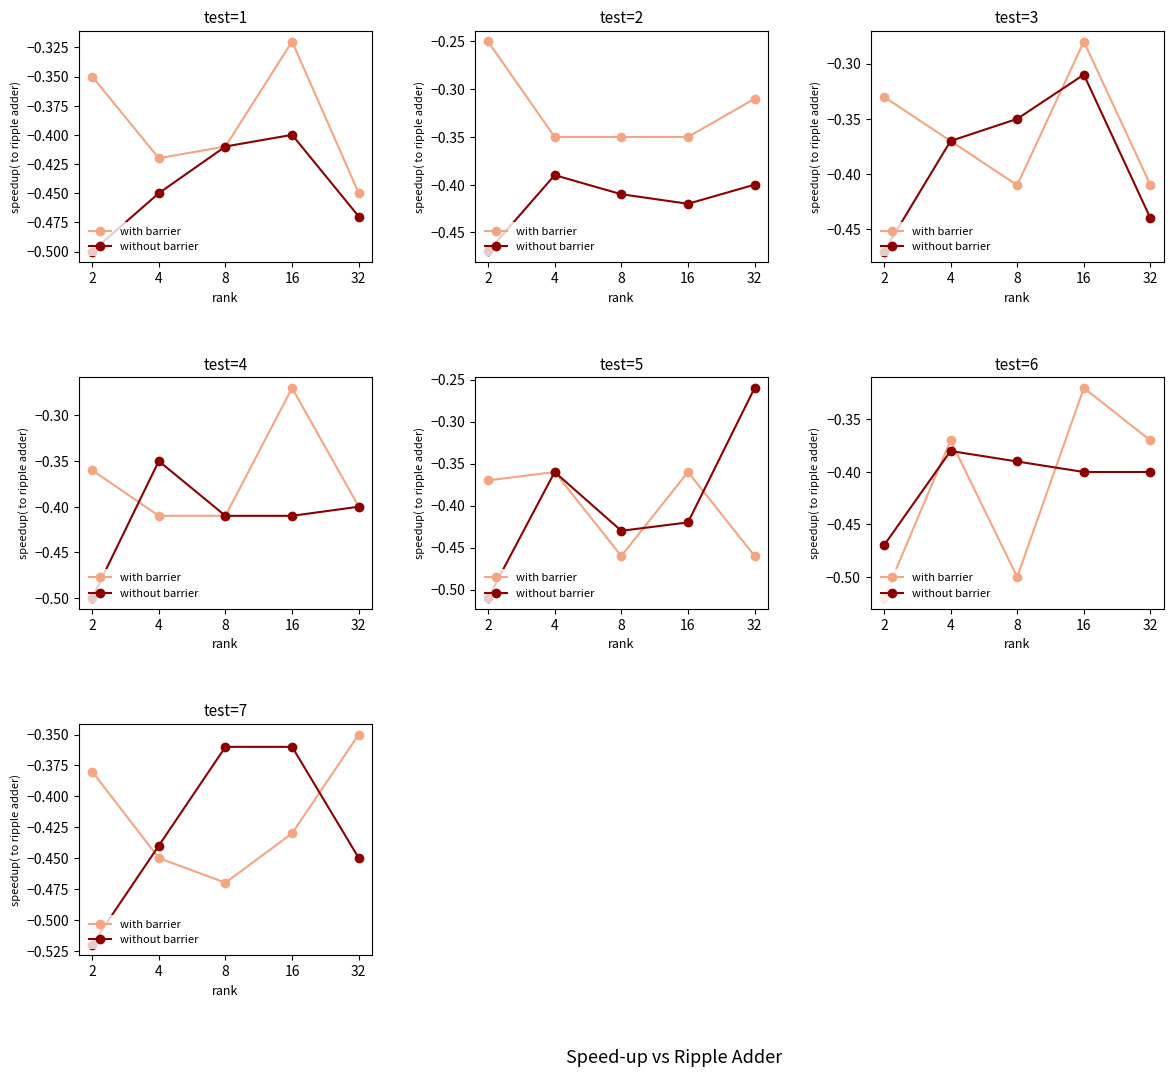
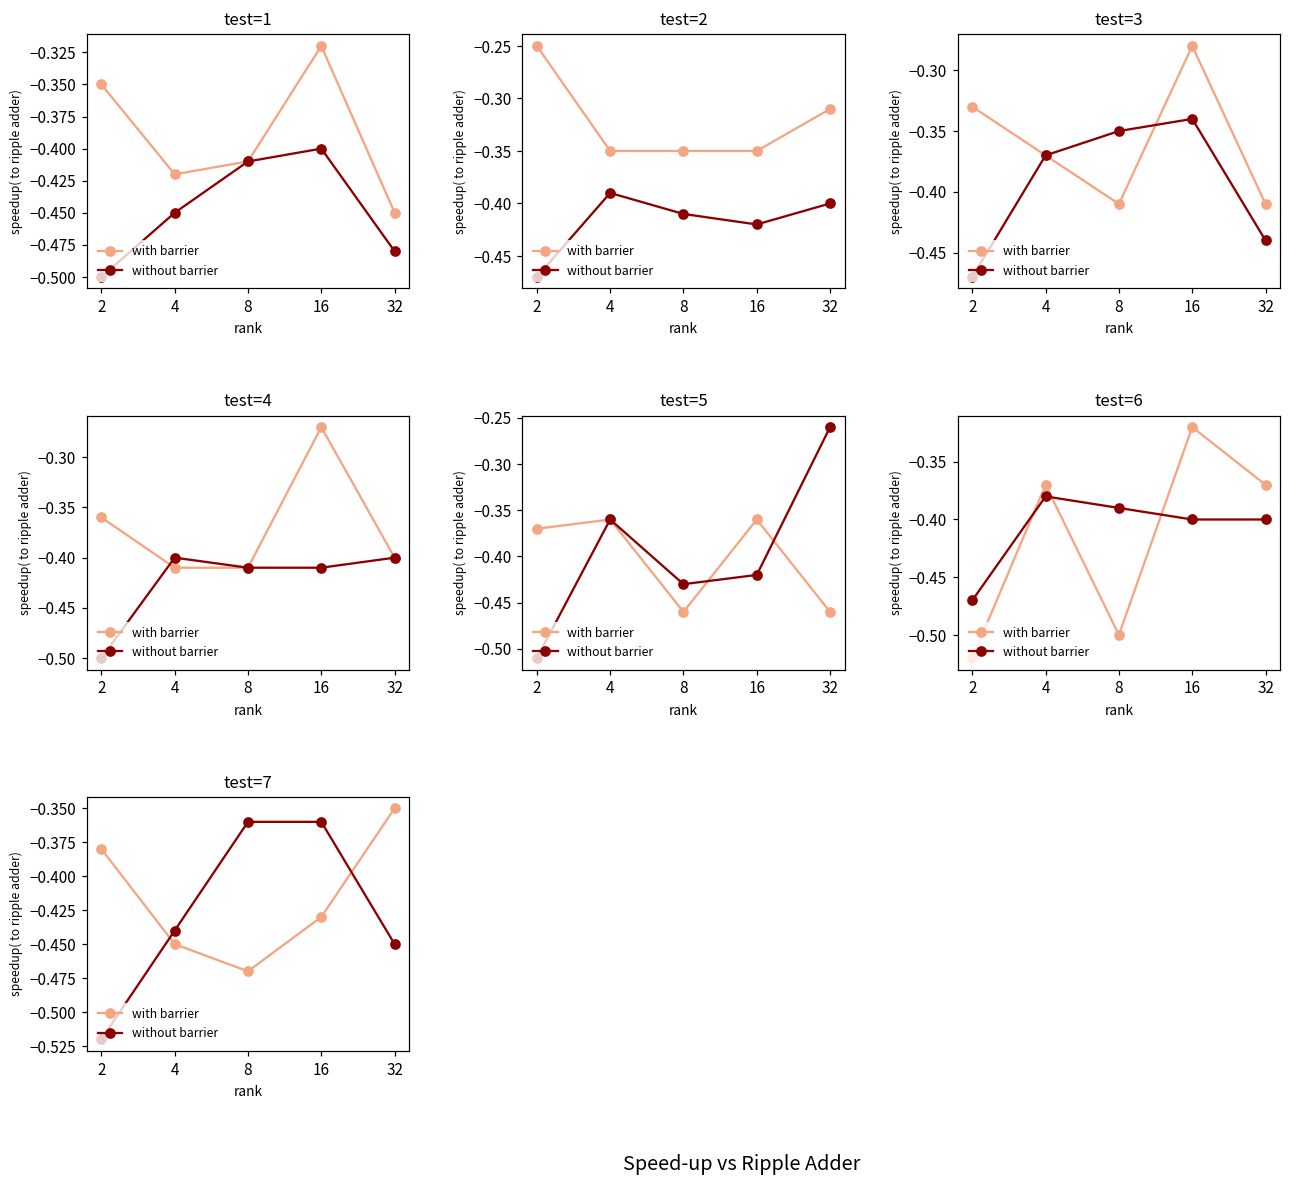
test=1, without barrier, 32: -0.47 -> -0.48
test=3, without barrier, 16: -0.31 -> -0.34
test=4, without barrier, 4: -0.35 -> -0.40
